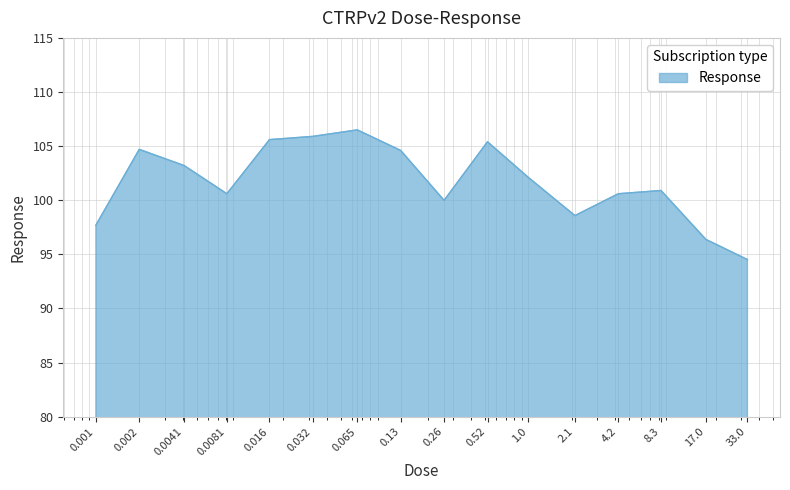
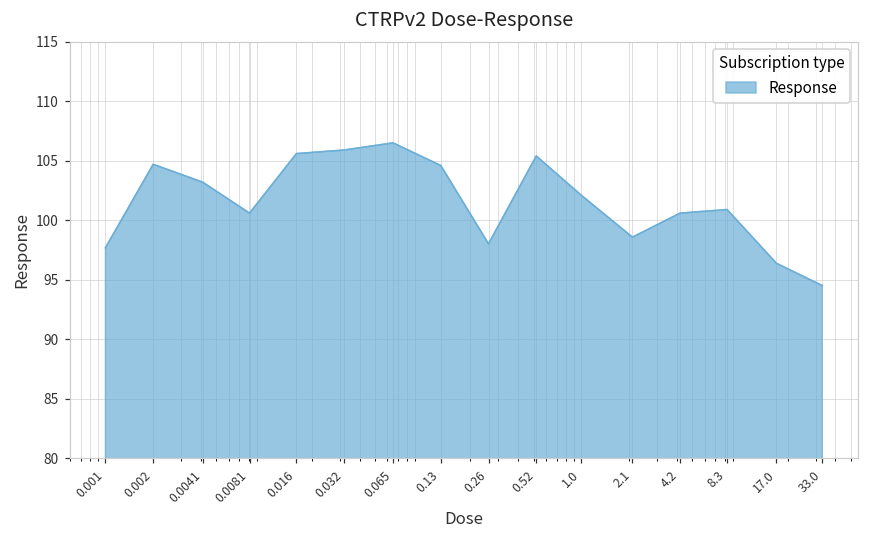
0.26: 100.0 -> 98.0
